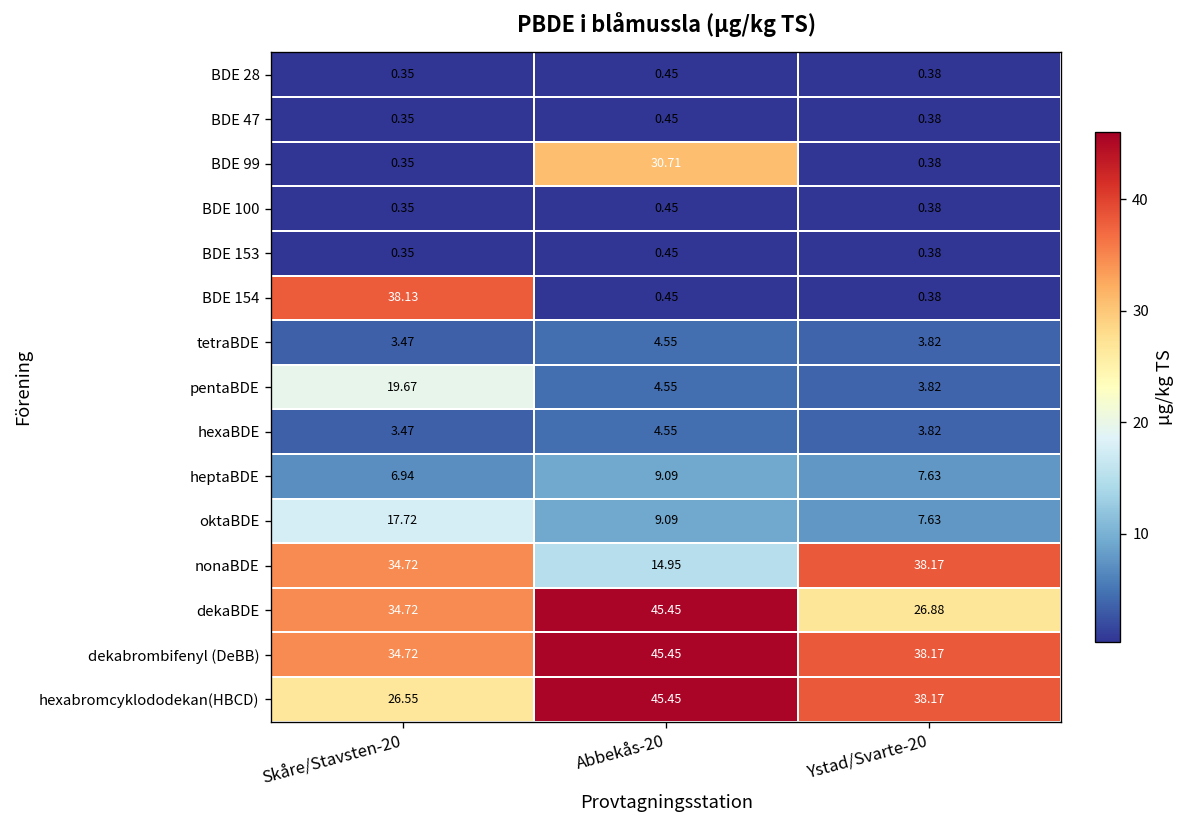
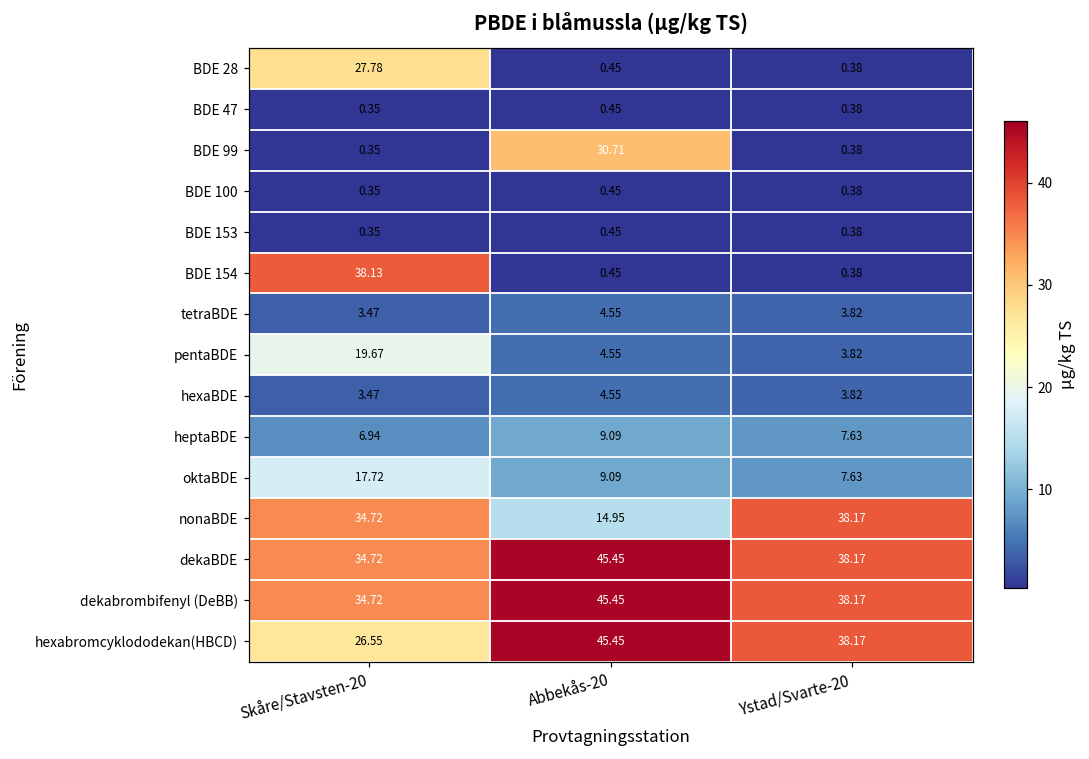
BDE 28, Skåre/Stavsten-20: 0.35 -> 27.78
dekaBDE, Ystad/Svarte-20: 26.88 -> 38.17
